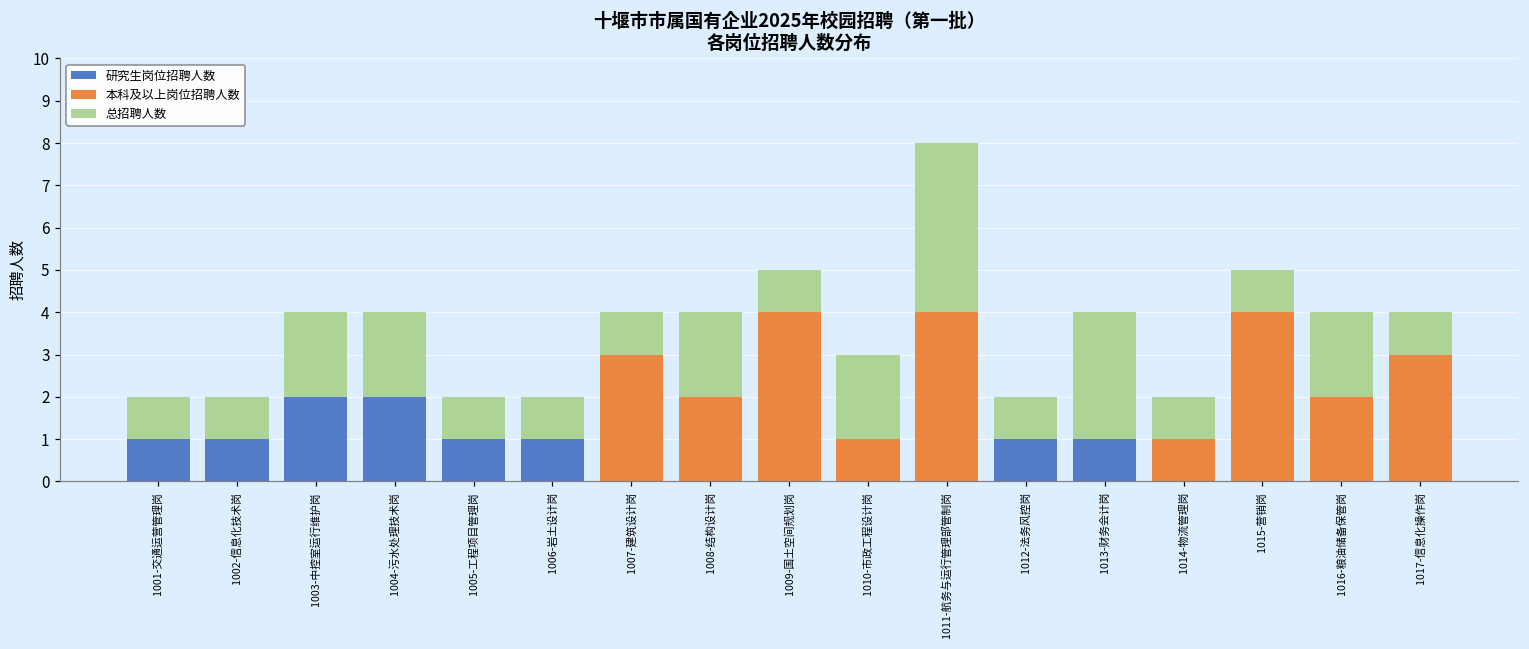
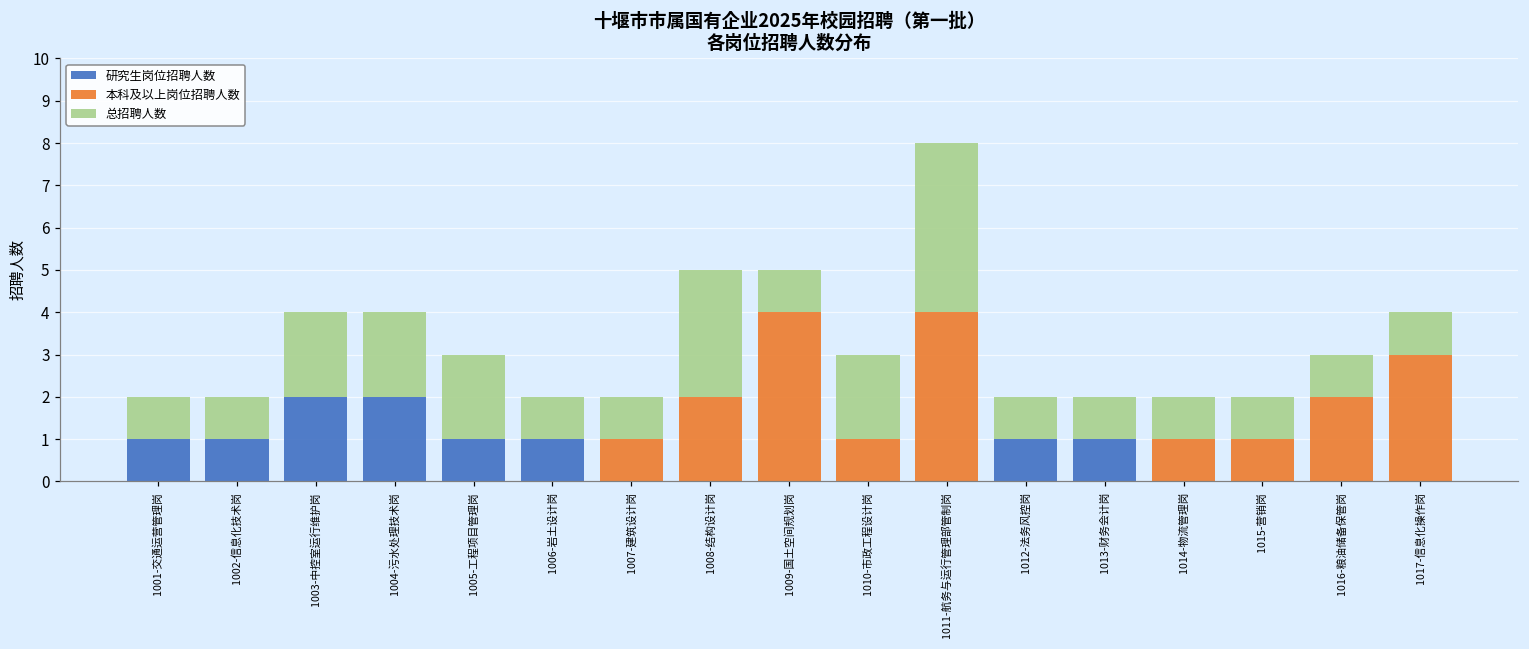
总招聘人数, 1005-工程项目管理岗: 1 -> 2
本科及以上岗位招聘人数, 1007-建筑设计岗: 3 -> 1
总招聘人数, 1008-结构设计岗: 2 -> 3
总招聘人数, 1013-财务会计岗: 3 -> 1
本科及以上岗位招聘人数, 1015-营销岗: 4 -> 1
总招聘人数, 1016-粮油储备保管岗: 2 -> 1
